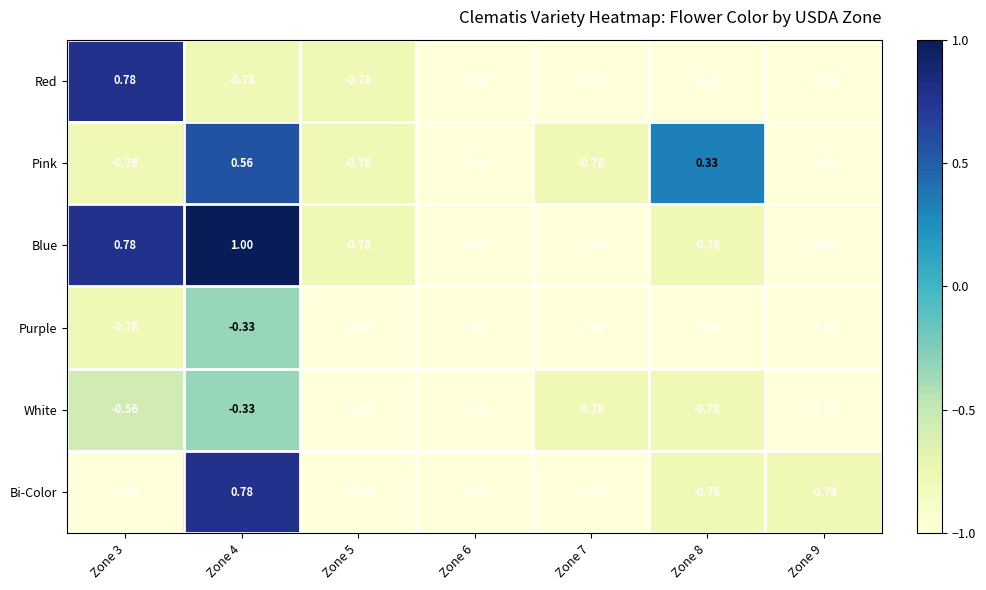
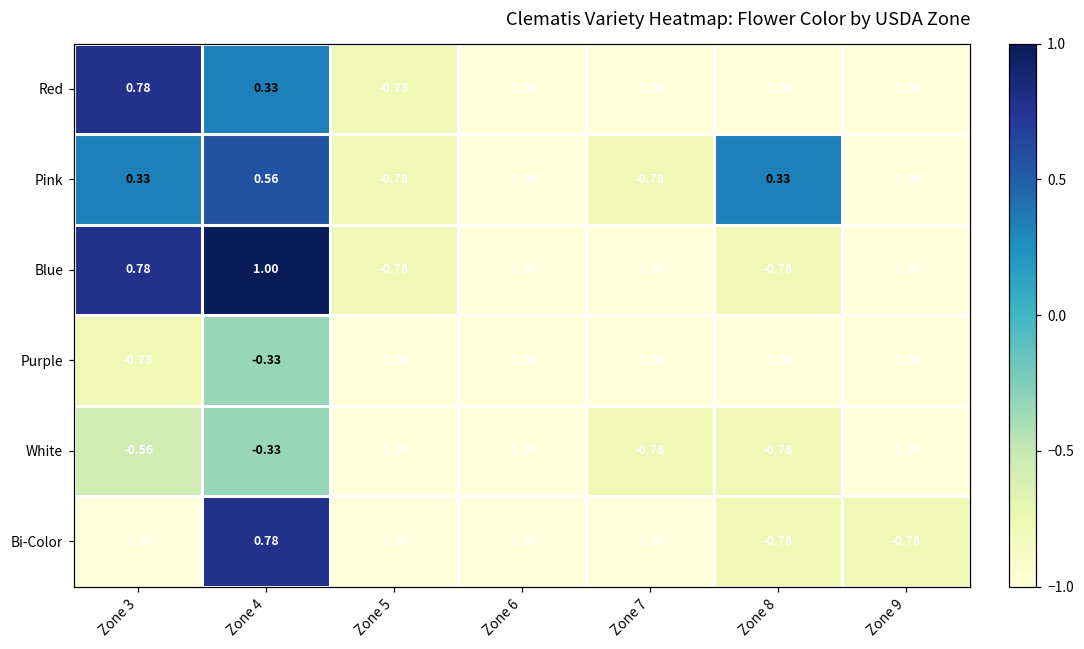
Red, Zone 4: -0.78 -> 0.33
Pink, Zone 3: -0.78 -> 0.33
